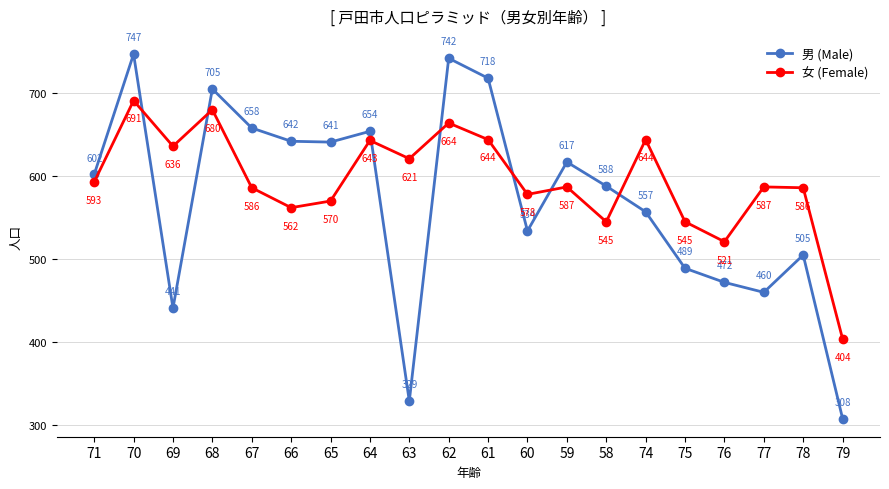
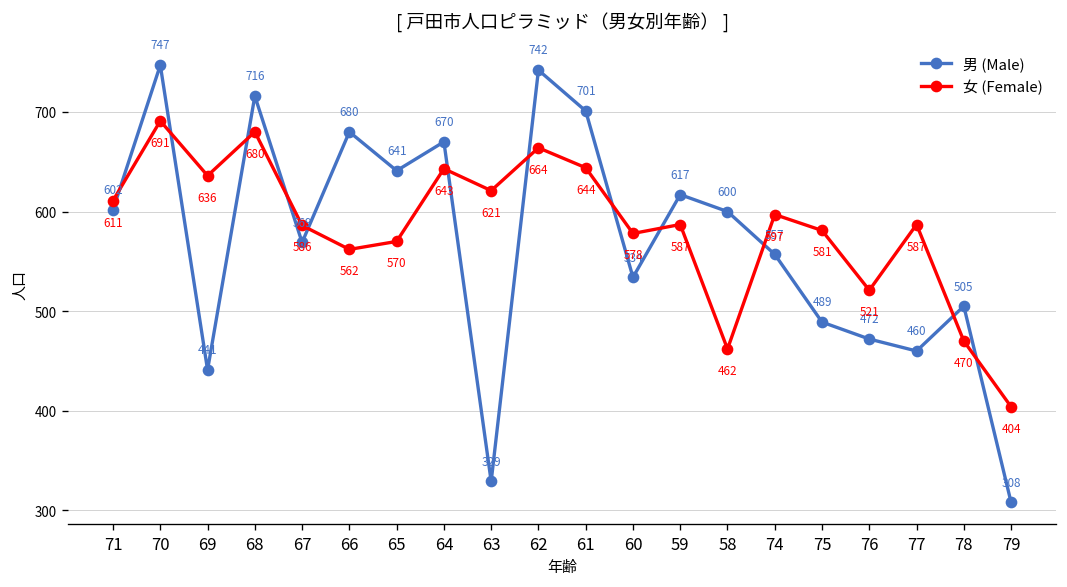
女 (Female), 71: 593 -> 611
男 (Male), 68: 705 -> 716
男 (Male), 67: 658 -> 569
男 (Male), 66: 642 -> 680
男 (Male), 64: 654 -> 670
男 (Male), 61: 718 -> 701
男 (Male), 58: 588 -> 600
女 (Female), 58: 545 -> 462
女 (Female), 74: 644 -> 597
女 (Female), 75: 545 -> 581
女 (Female), 78: 586 -> 470
